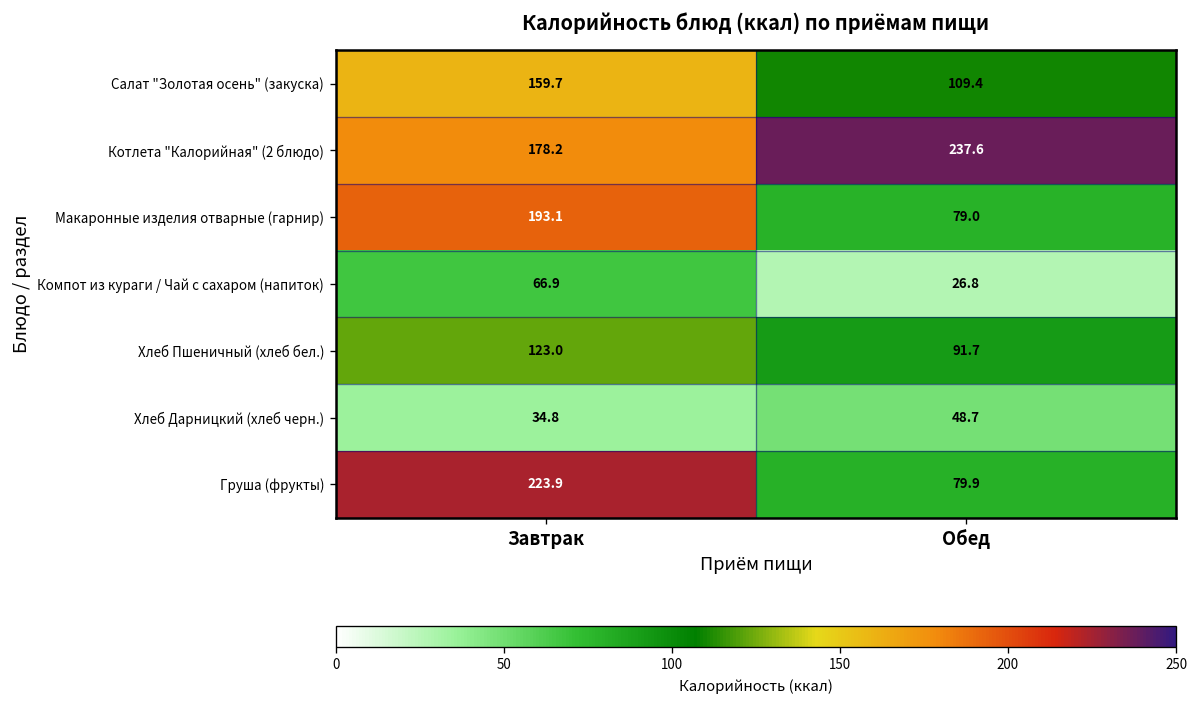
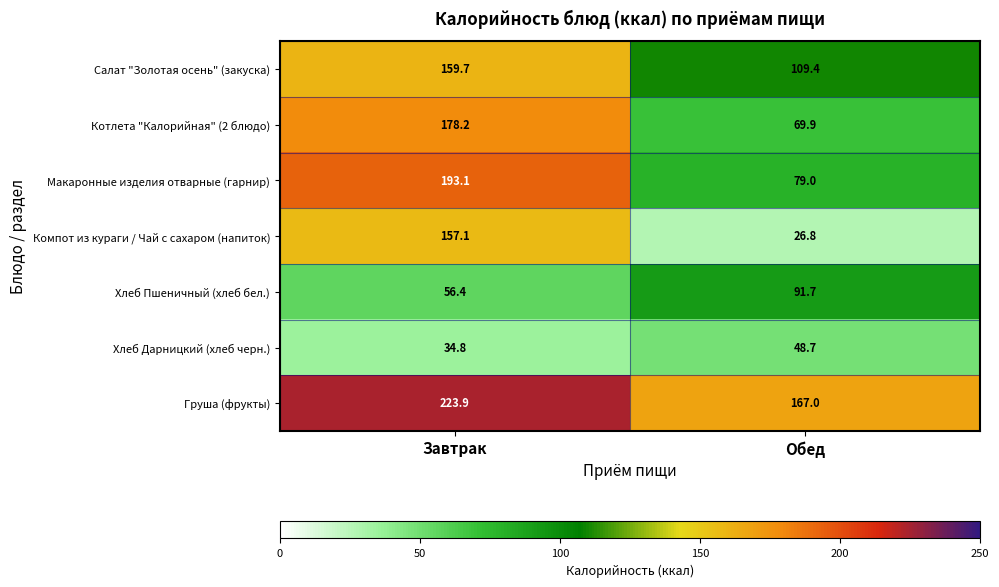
Котлета "Калорийная" (2 блюдо), Обед: 237.6 -> 69.9
Компот из кураги / Чай с сахаром (напиток), Завтрак: 66.9 -> 157.1
Хлеб Пшеничный (хлеб бел.), Завтрак: 123.0 -> 56.4
Груша (фрукты), Обед: 79.9 -> 167.0
